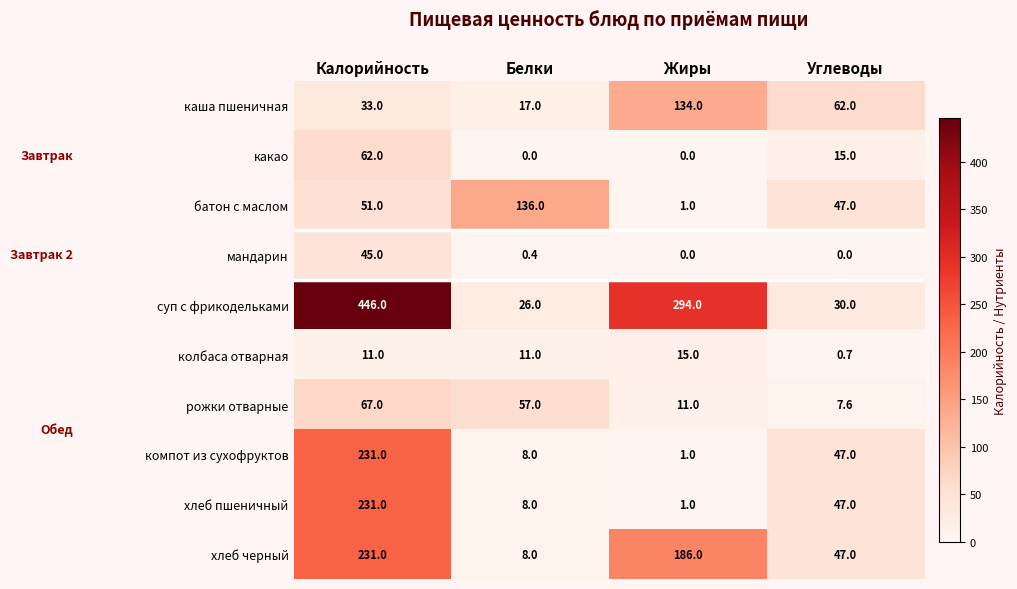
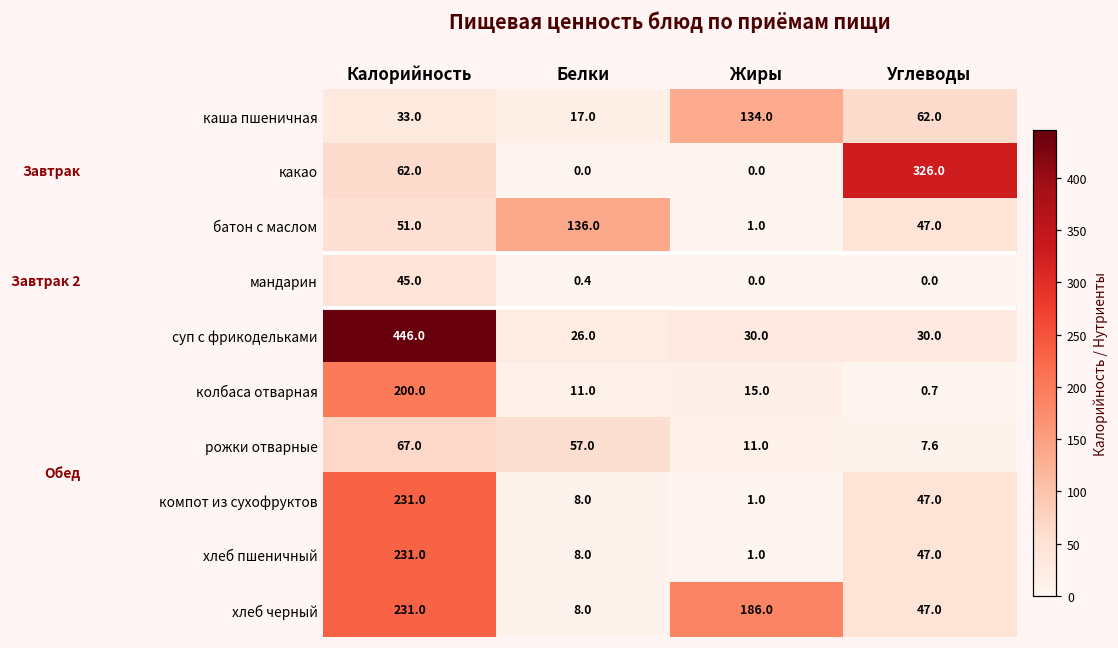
какао, Углеводы: 15.0 -> 326.0
суп с фрикодельками, Жиры: 294.0 -> 30.0
колбаса отварная, Калорийность: 11.0 -> 200.0
